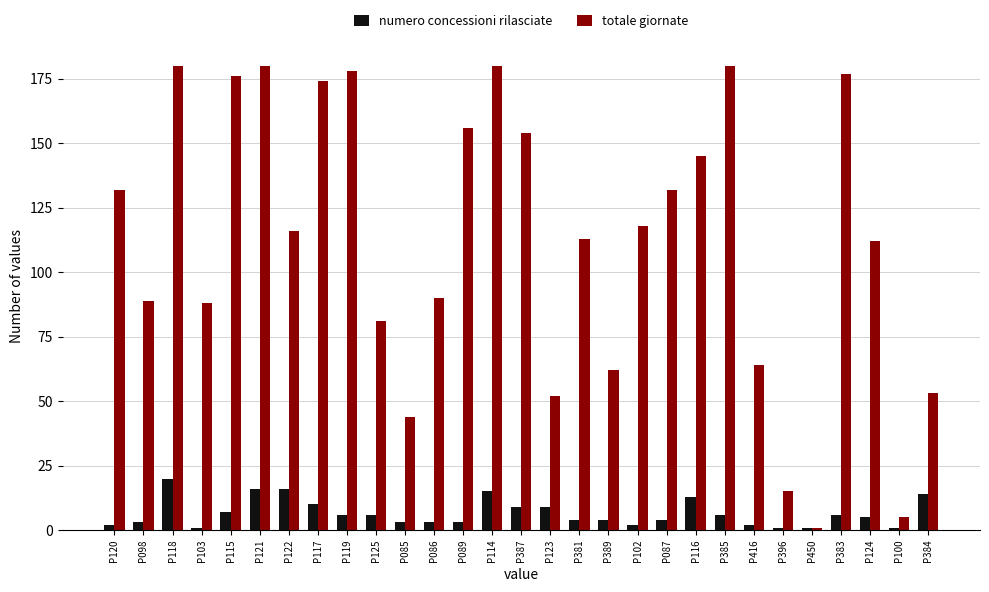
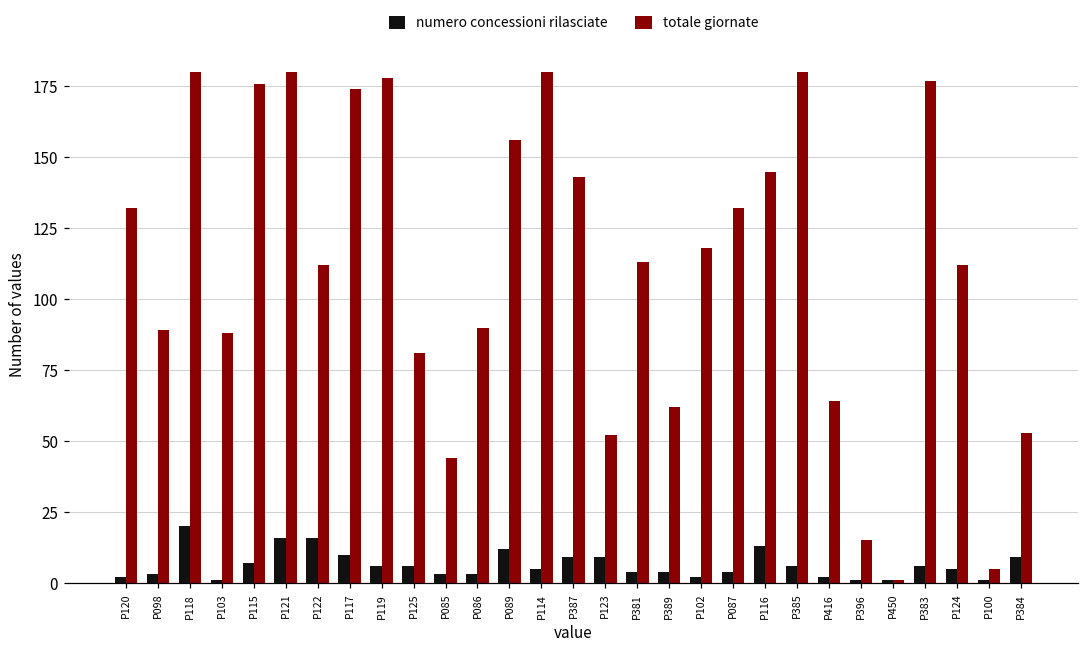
totale giornate, P122: 116 -> 112
numero concessioni rilasciate, P089: 3 -> 12
numero concessioni rilasciate, P114: 15 -> 5
totale giornate, P387: 154 -> 143
numero concessioni rilasciate, P384: 14 -> 9
